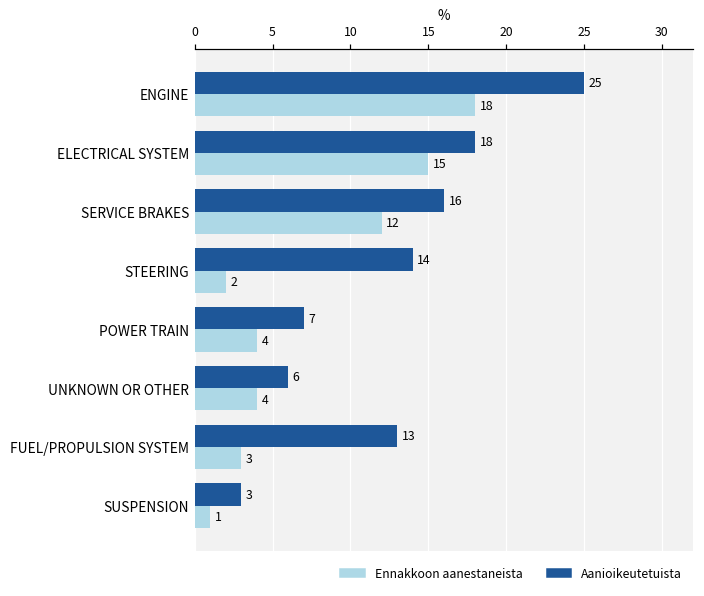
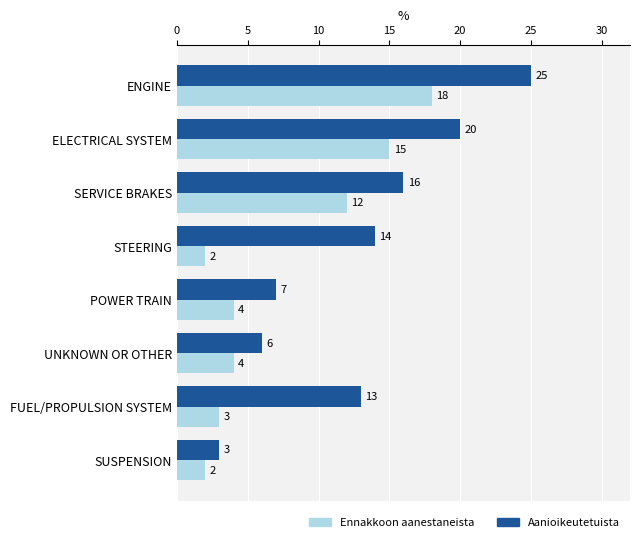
Aanioikeutetuista, ELECTRICAL SYSTEM: 18 -> 20
Ennakkoon aanestaneista, SUSPENSION: 1 -> 2
